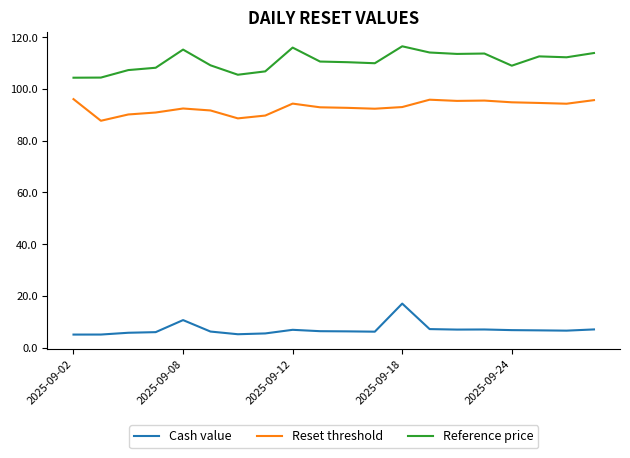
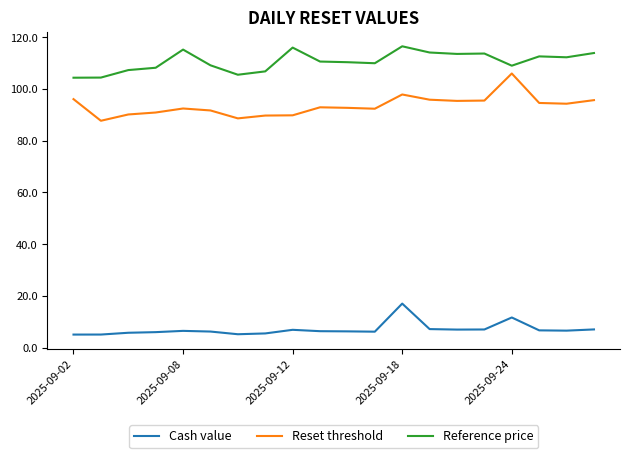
Cash value, 2025-09-08: 11 -> 6
Reset threshold, 2025-09-12: 94 -> 90
Reset threshold, 2025-09-18: 93 -> 98
Cash value, 2025-09-24: 7 -> 12
Reset threshold, 2025-09-24: 95 -> 106
